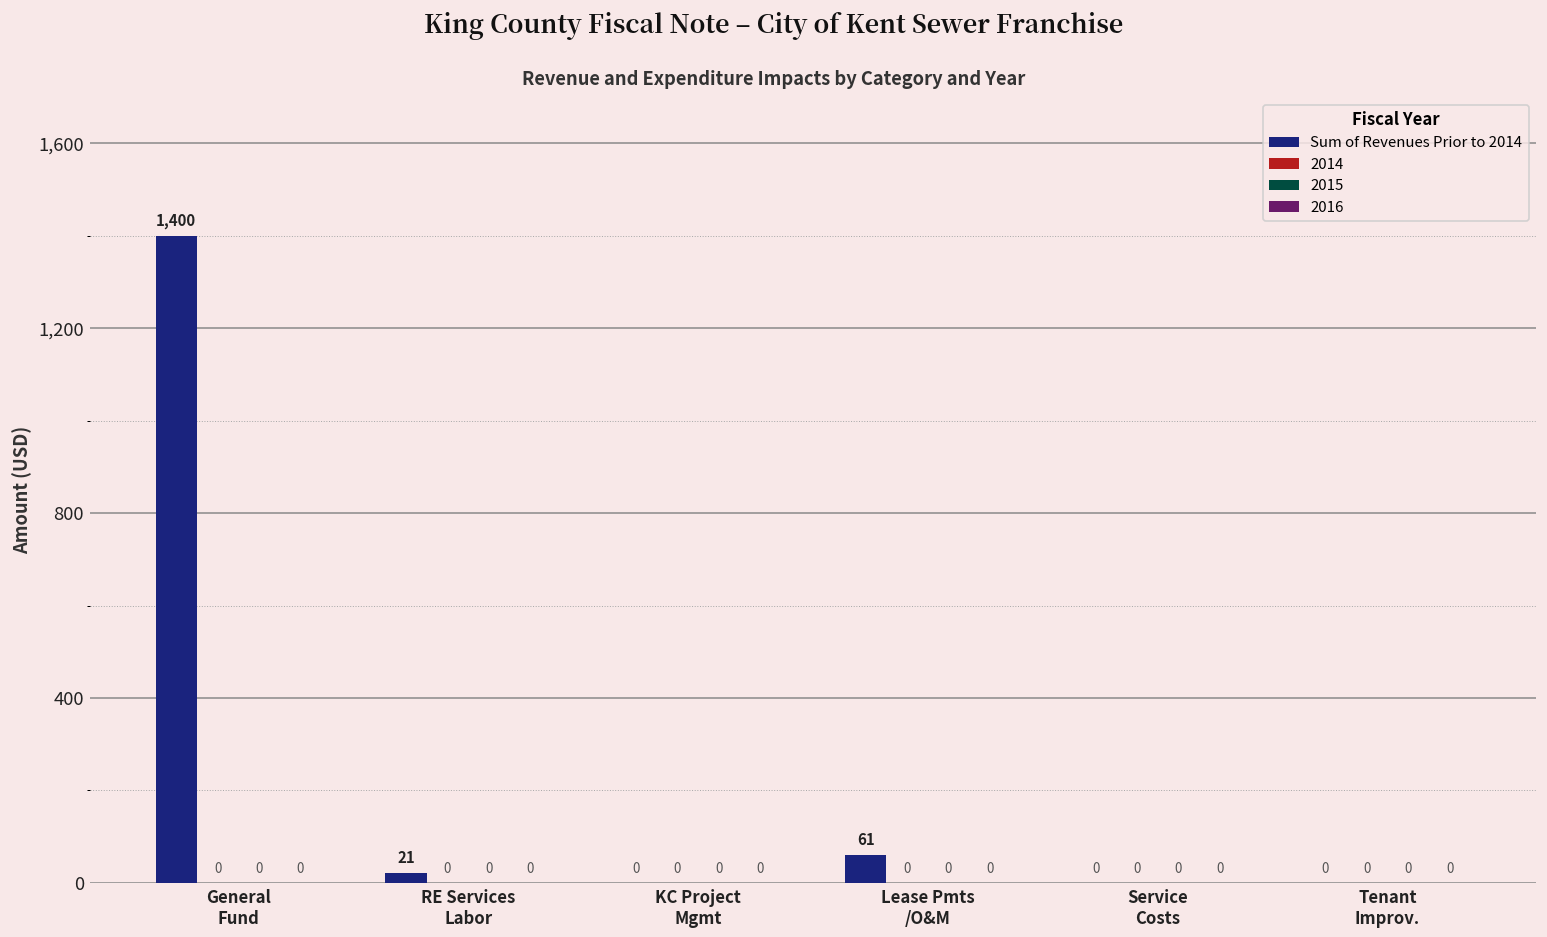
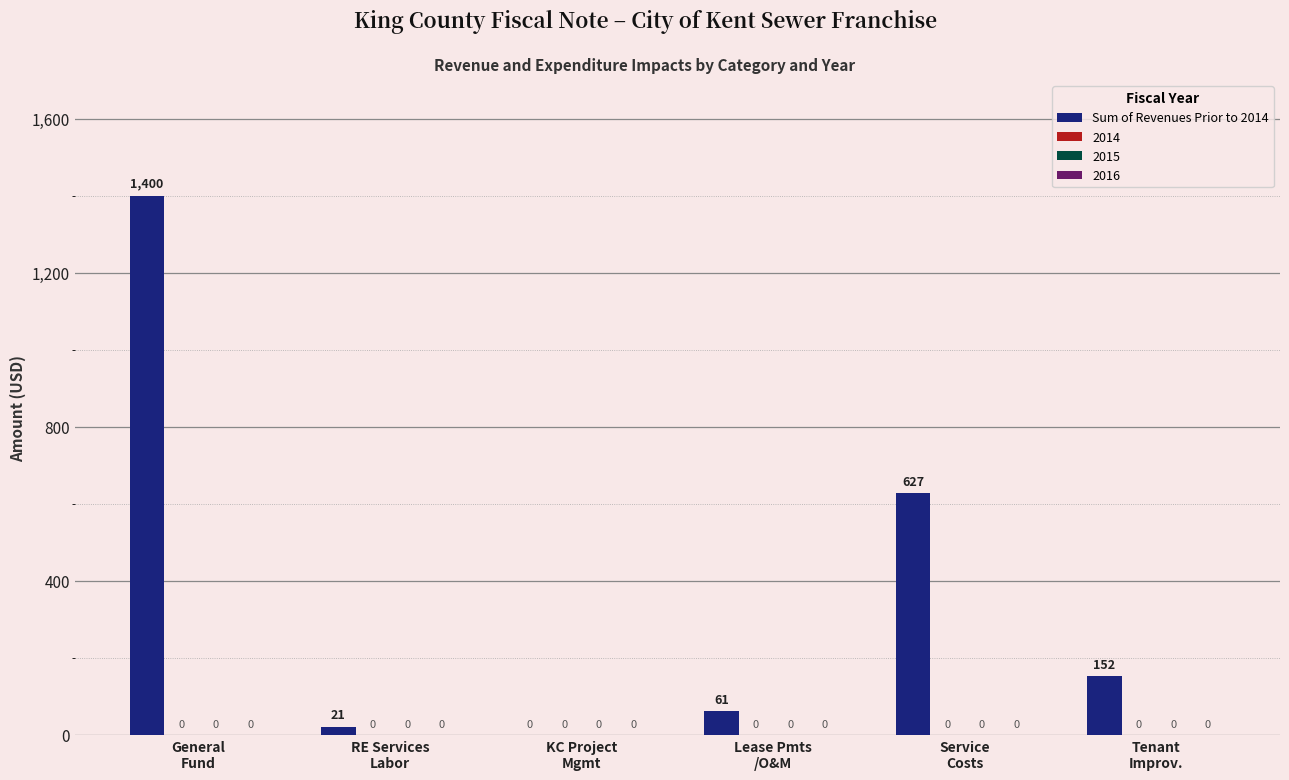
Sum of Revenues Prior to 2014, Service Costs: 0 -> 627
Sum of Revenues Prior to 2014, Tenant Improv.: 0 -> 152
